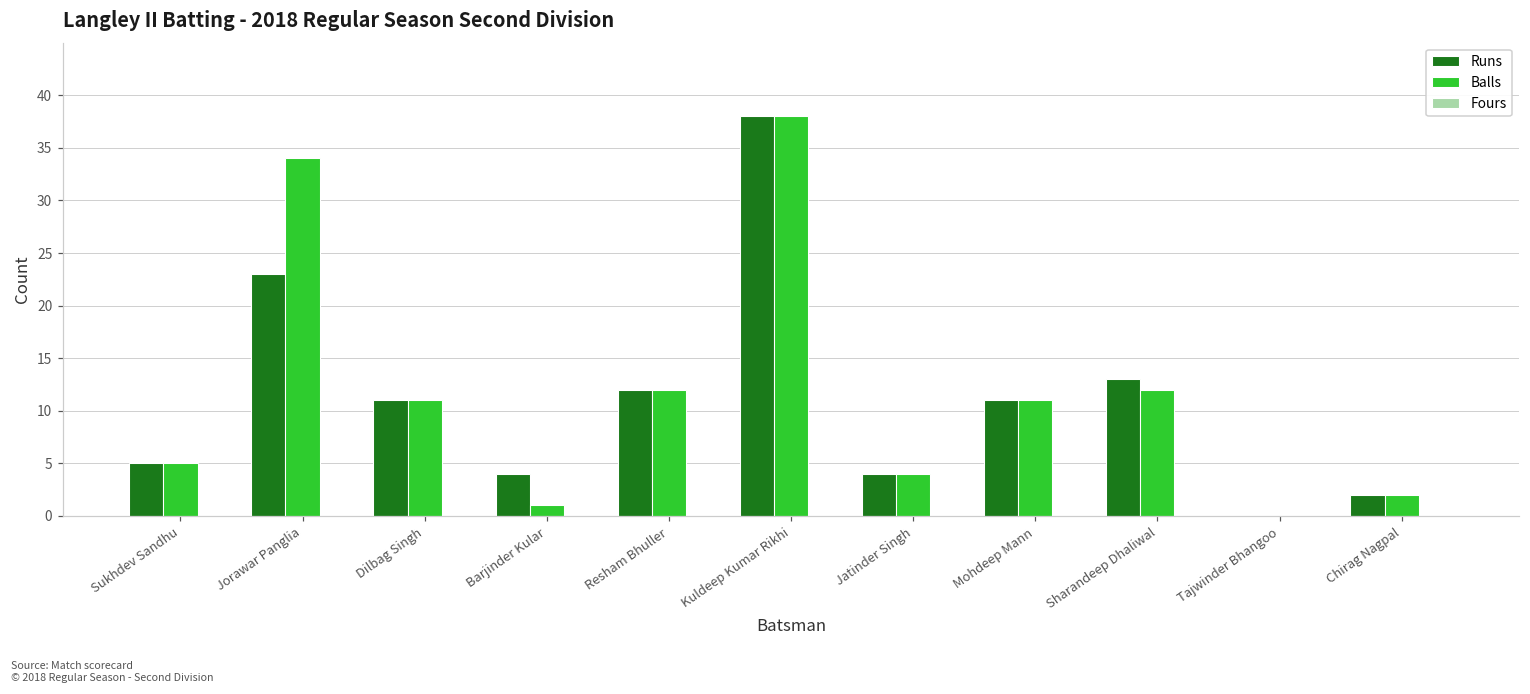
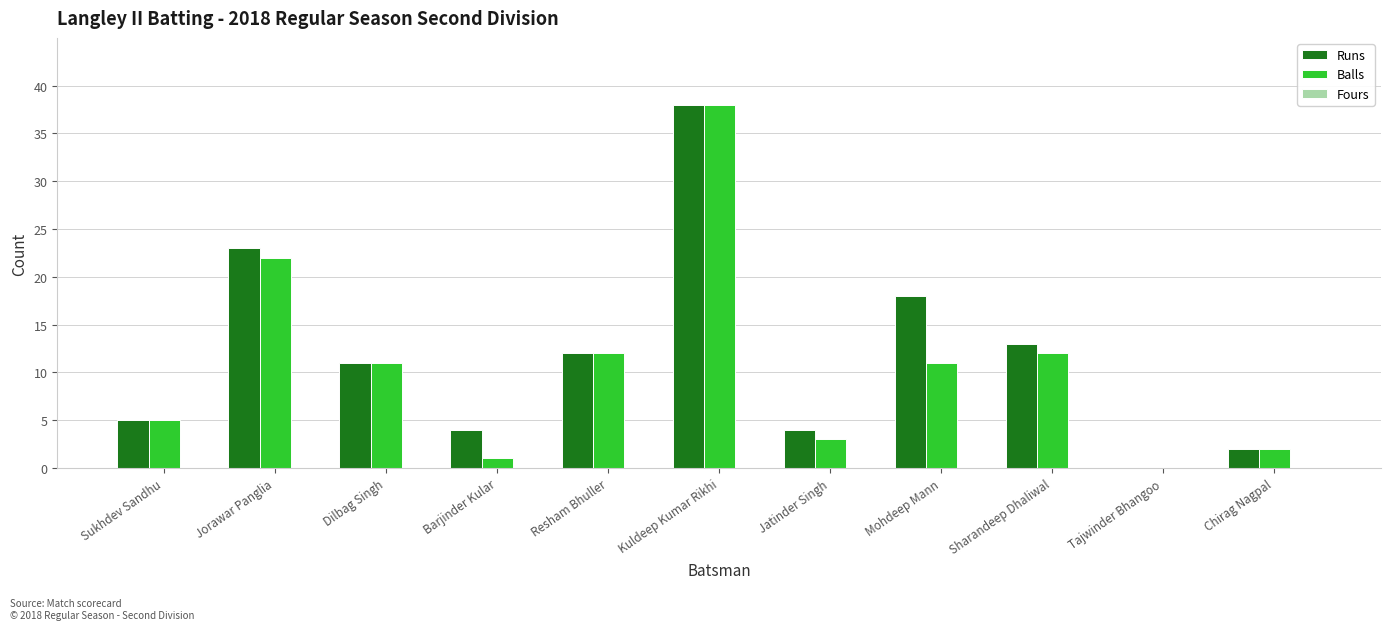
Balls, Jorawar Panglia: 34 -> 22
Balls, Jatinder Singh: 4 -> 3
Runs, Mohdeep Mann: 11 -> 18
